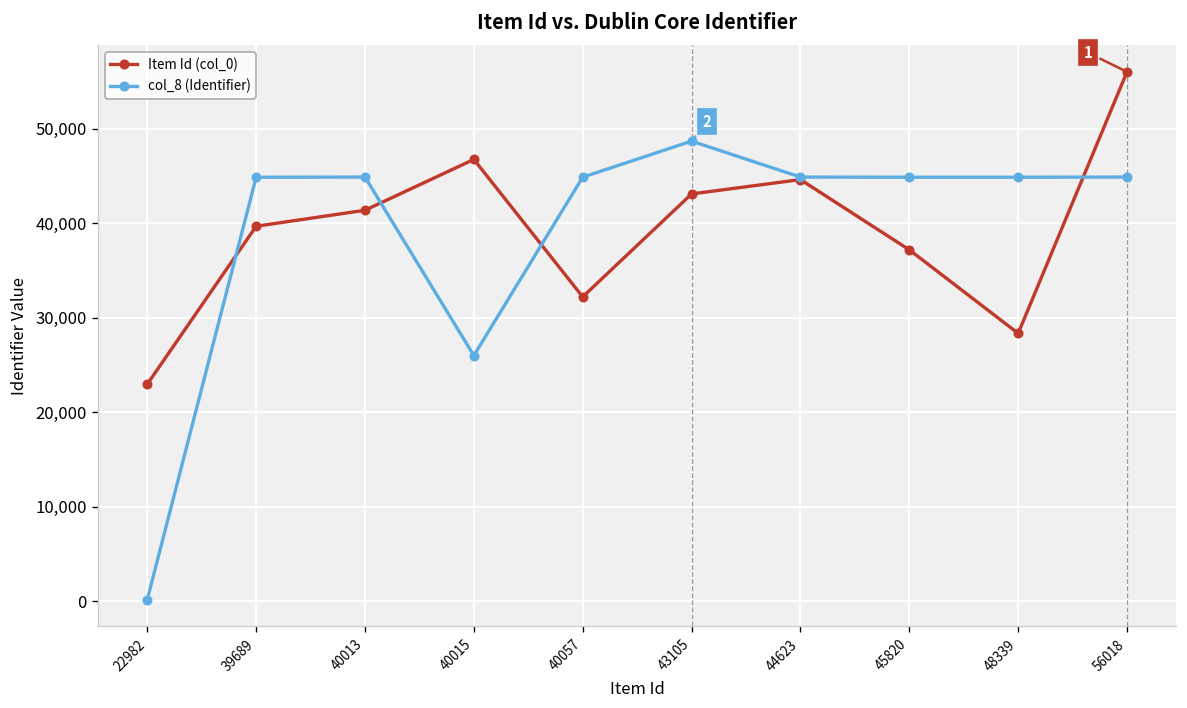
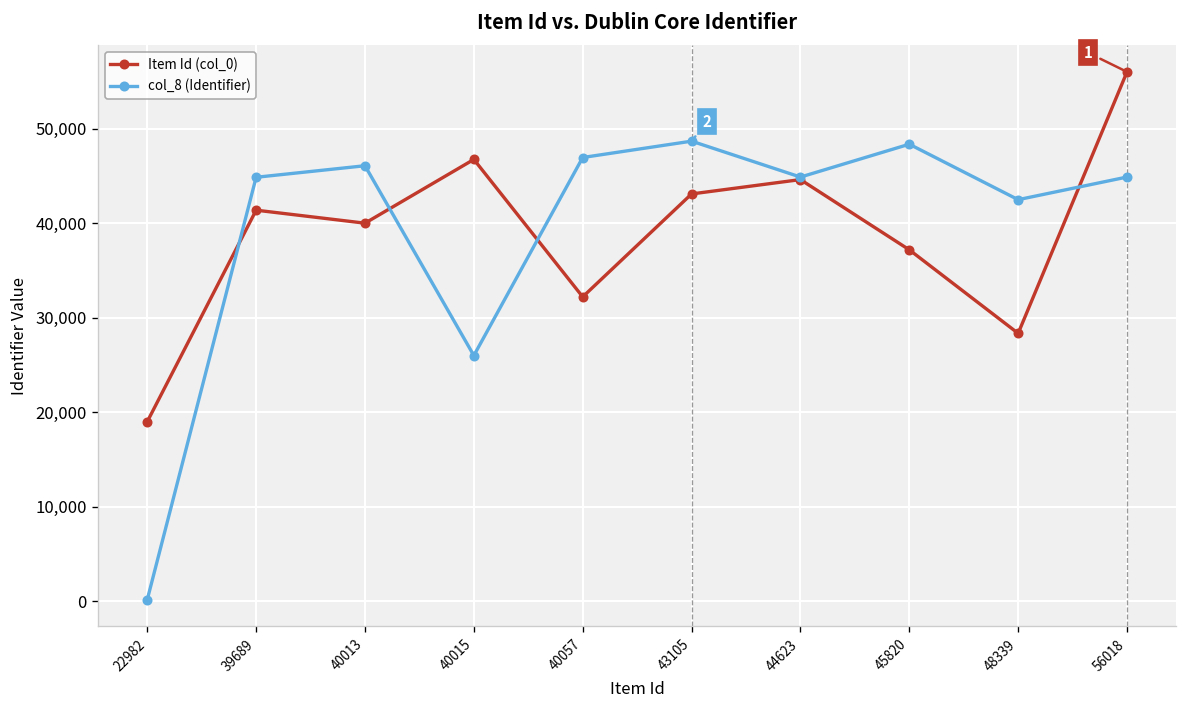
Item Id (col_0), 22982: 23,000 -> 19,000
Item Id (col_0), 39689: 40,000 -> 41,000
Item Id (col_0), 40013: 41,000 -> 40,000
col_8 (Identifier), 40013: 45,000 -> 46,000
col_8 (Identifier), 40057: 45,000 -> 47,000
col_8 (Identifier), 45820: 45,000 -> 48,000
col_8 (Identifier), 48339: 45,000 -> 42,000
